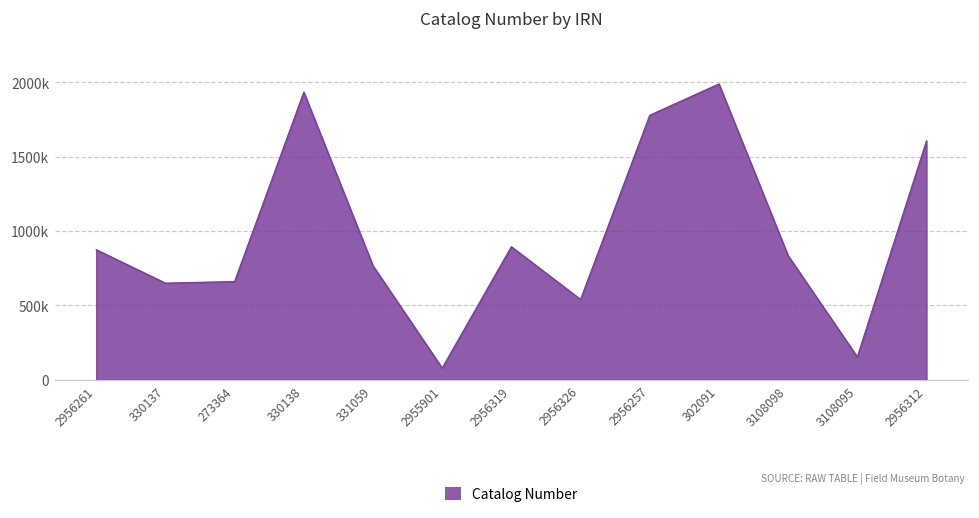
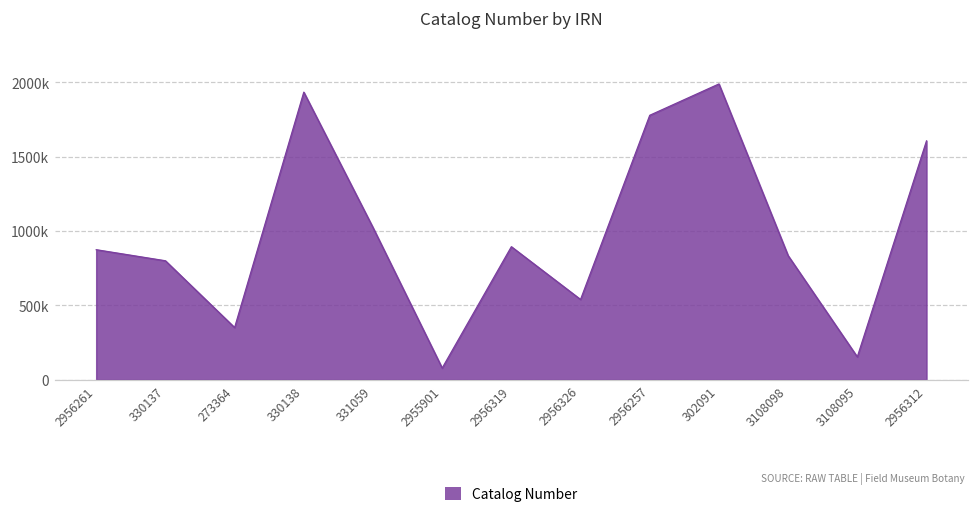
330137: 650000 -> 800000
273364: 660000 -> 350000
331059: 770000 -> 1020000
